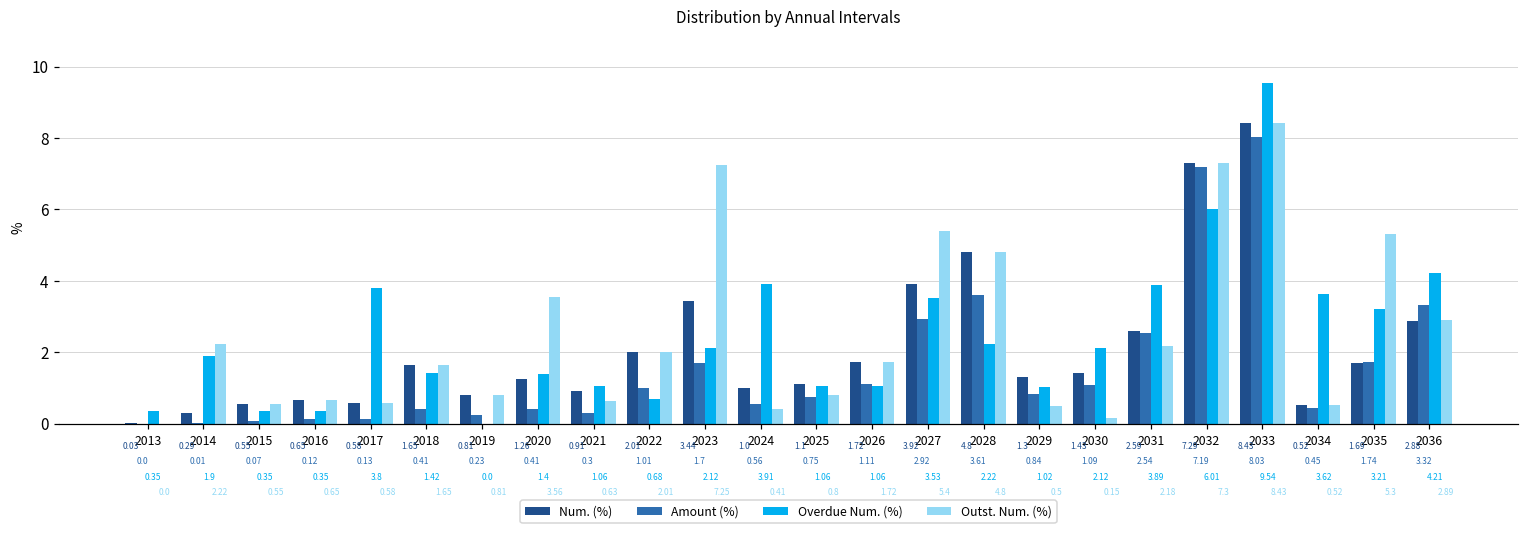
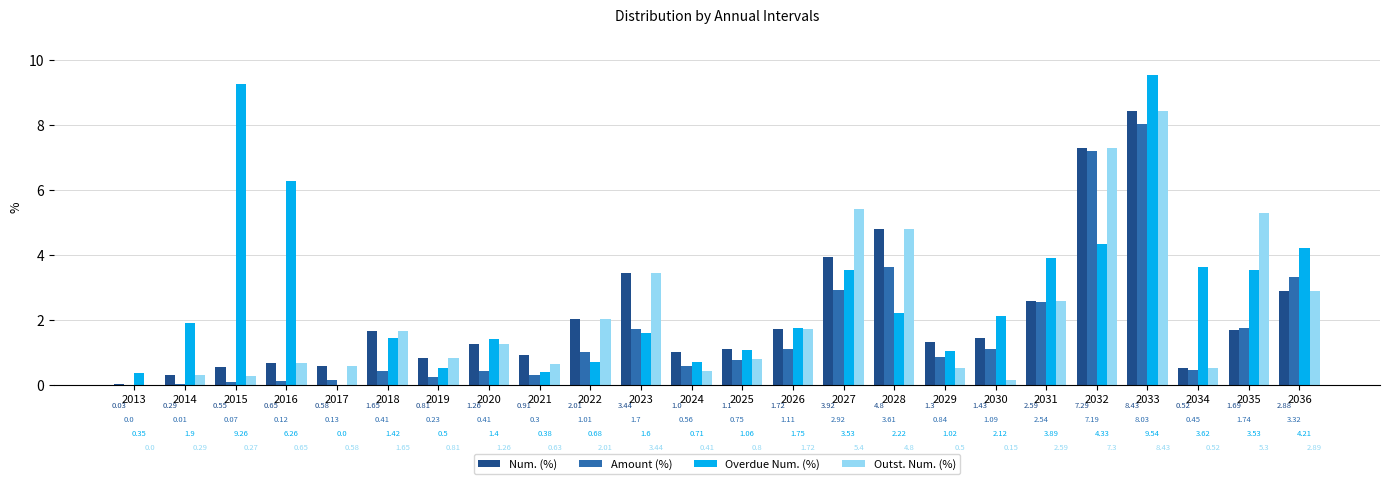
Outst. Num. (%), 2014: 2.22 -> 0.29
Overdue Num. (%), 2015: 0.35 -> 9.26
Outst. Num. (%), 2015: 0.55 -> 0.27
Overdue Num. (%), 2016: 0.35 -> 6.26
Overdue Num. (%), 2017: 3.8 -> 0.0
Overdue Num. (%), 2019: 0.0 -> 0.5
Outst. Num. (%), 2020: 3.56 -> 1.26
Overdue Num. (%), 2021: 1.06 -> 0.38
Overdue Num. (%), 2023: 2.12 -> 1.6
Outst. Num. (%), 2023: 7.25 -> 3.44
Overdue Num. (%), 2024: 3.91 -> 0.71
Overdue Num. (%), 2026: 1.06 -> 1.75
Outst. Num. (%), 2031: 2.18 -> 2.59
Overdue Num. (%), 2032: 6.01 -> 4.33
Overdue Num. (%), 2035: 3.21 -> 3.53
